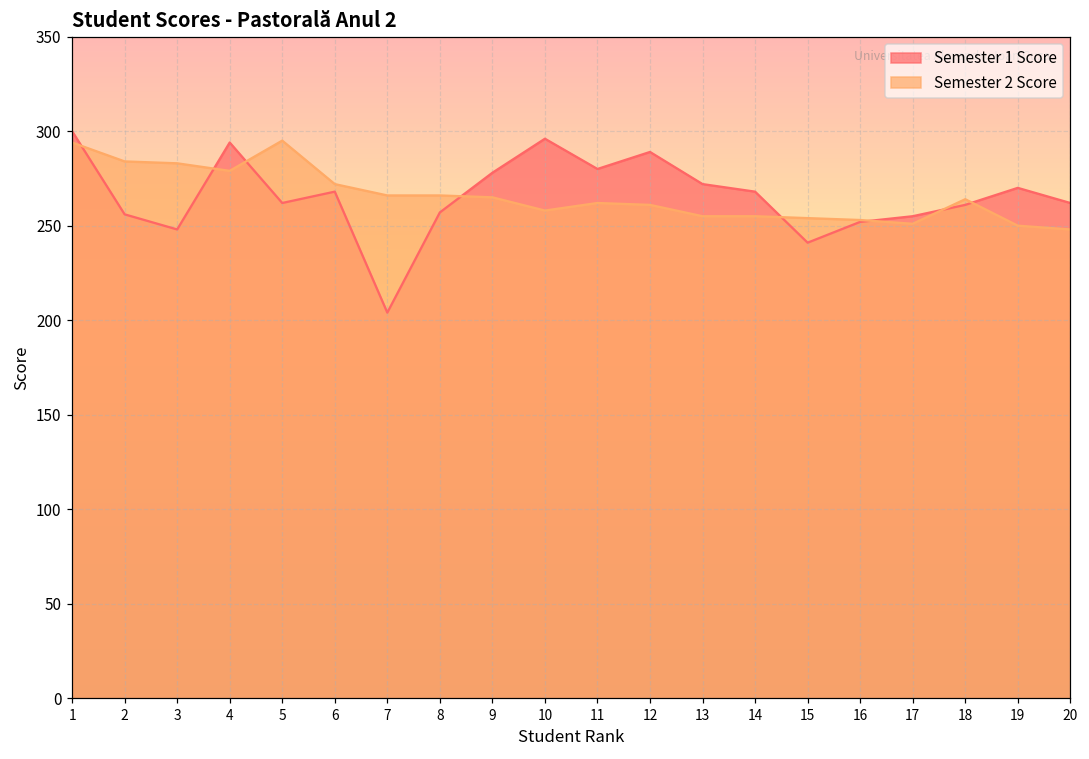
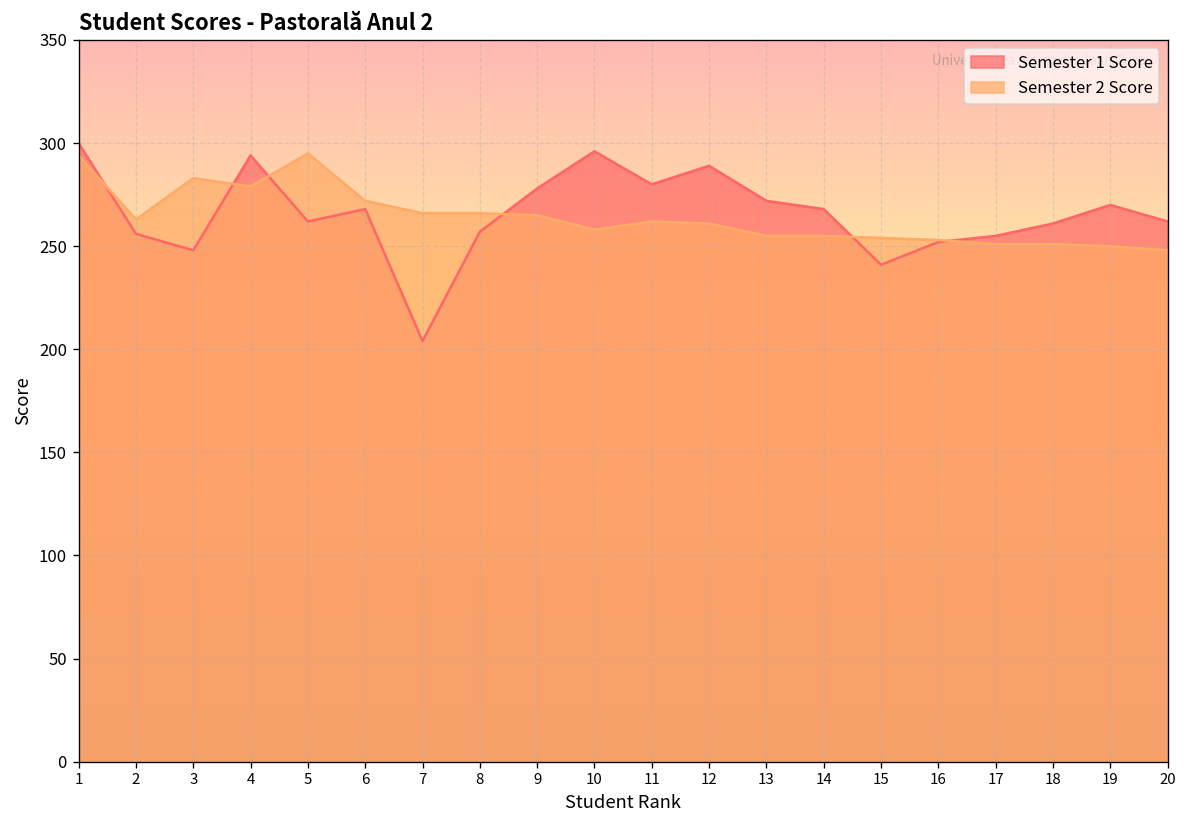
Semester 2 Score, 2: 284 -> 263
Semester 2 Score, 18: 264 -> 251
